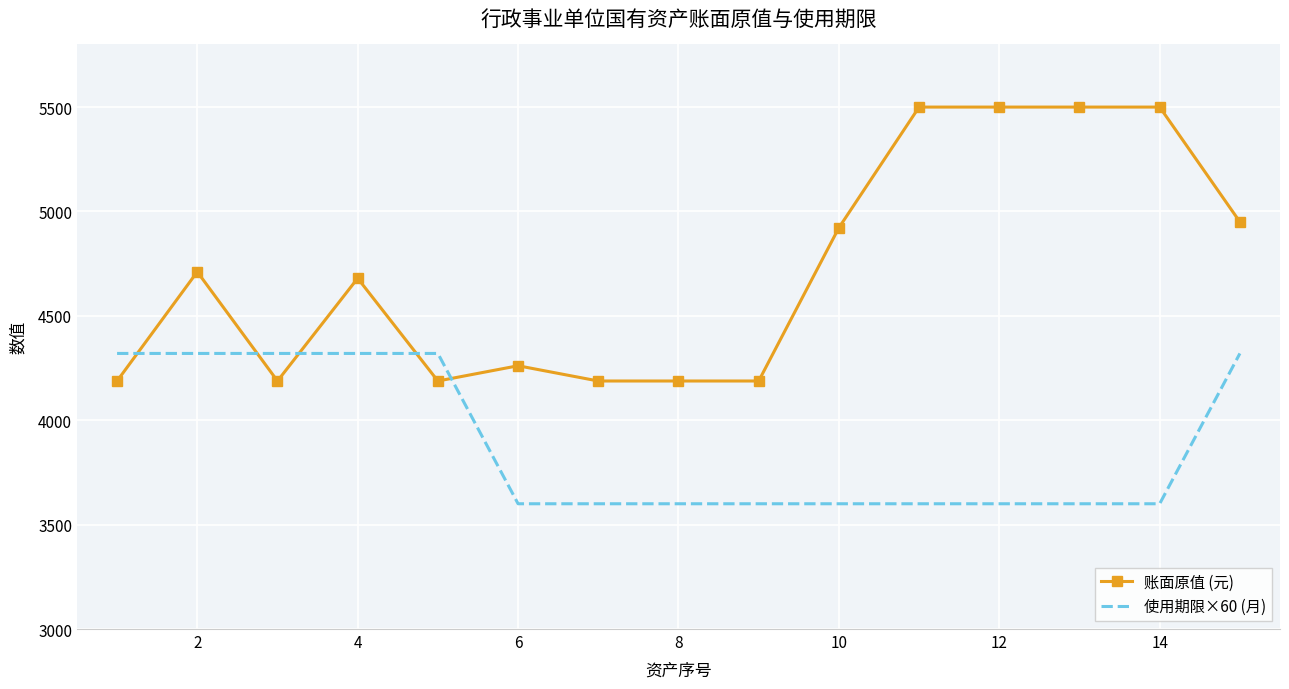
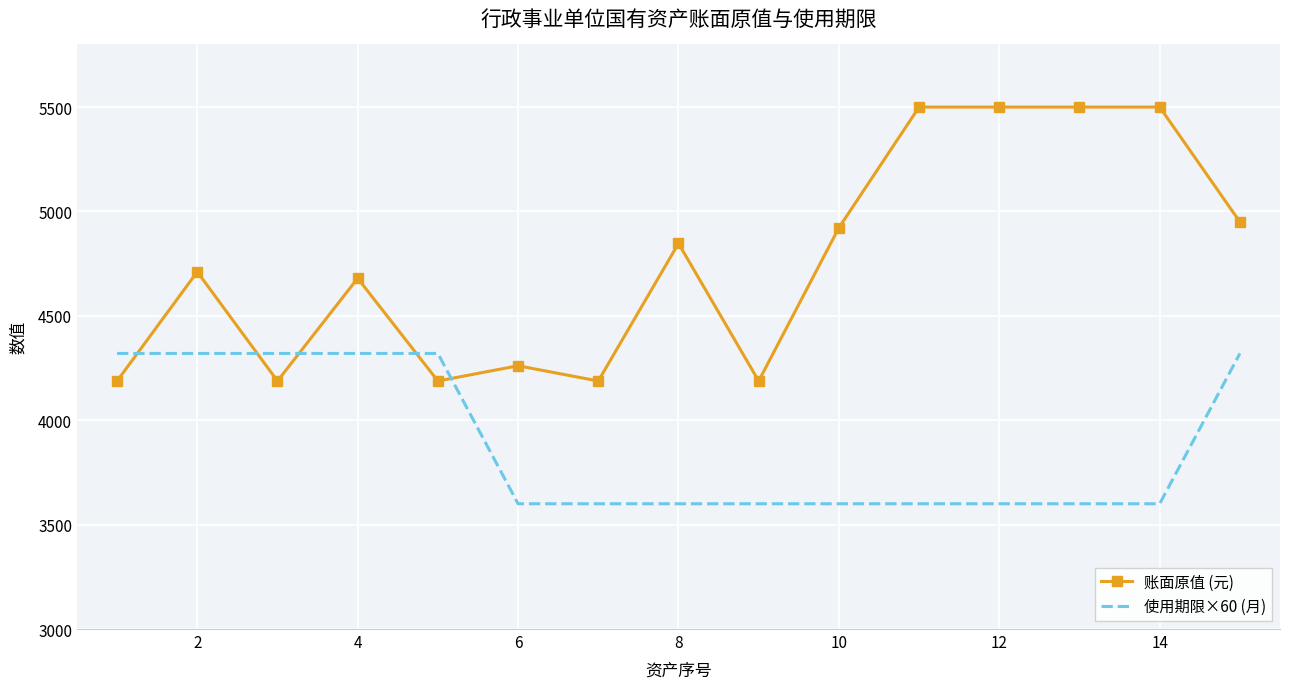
账面原值 (元), 8: 4190 -> 4850
